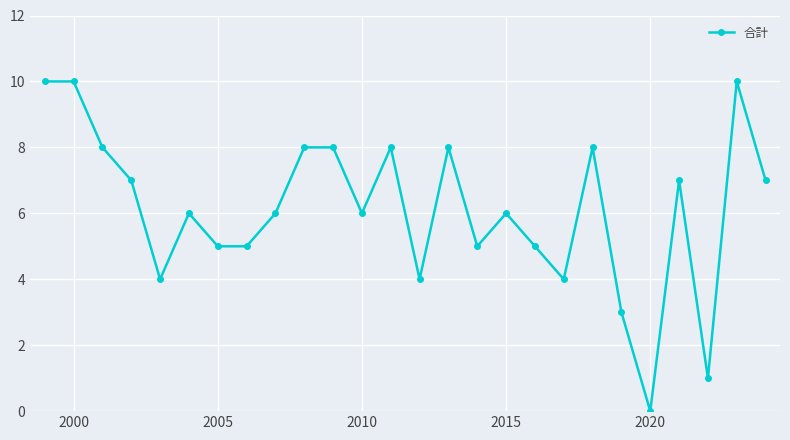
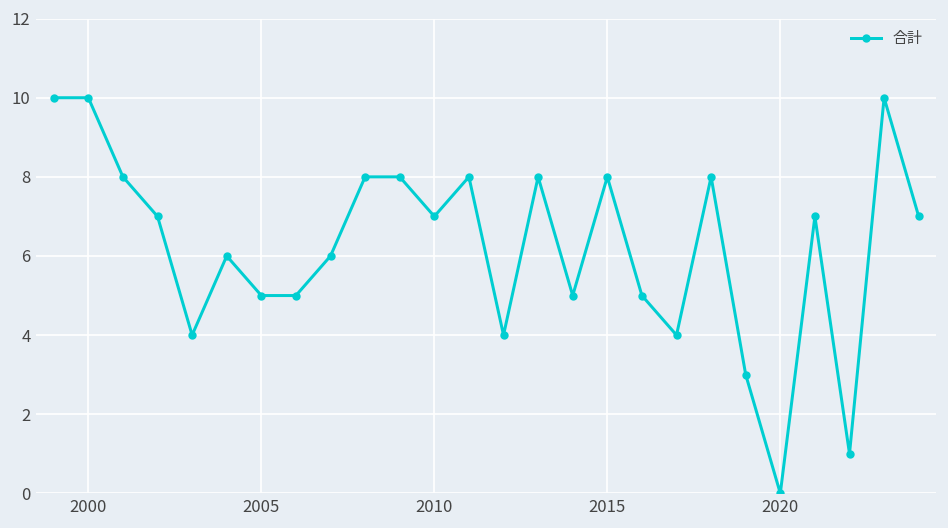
2010: 6 -> 7
2015: 6 -> 8
